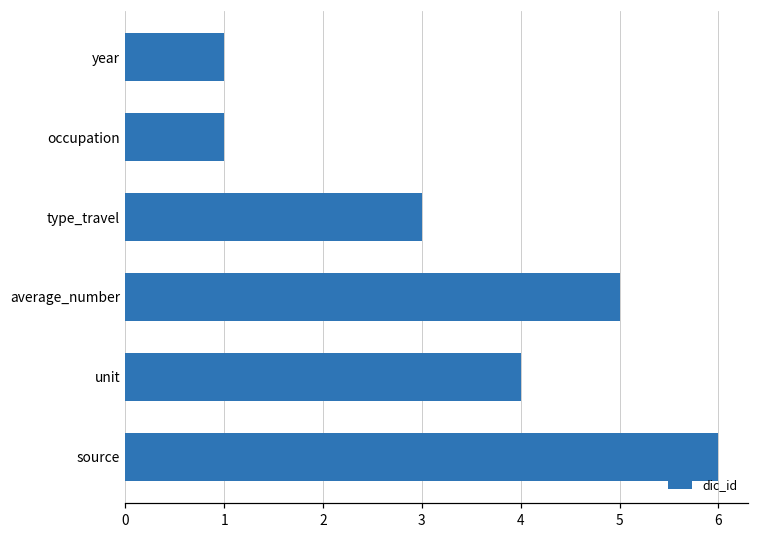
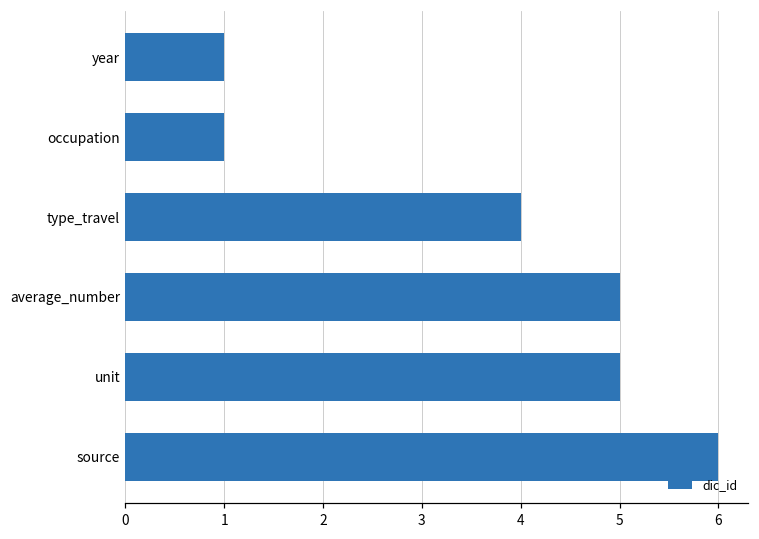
type_travel: 3 -> 4
unit: 4 -> 5
